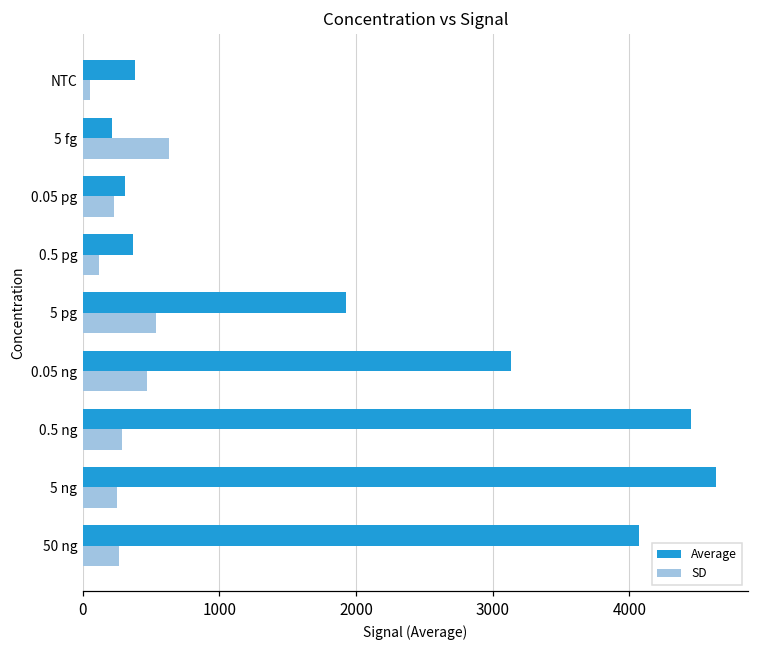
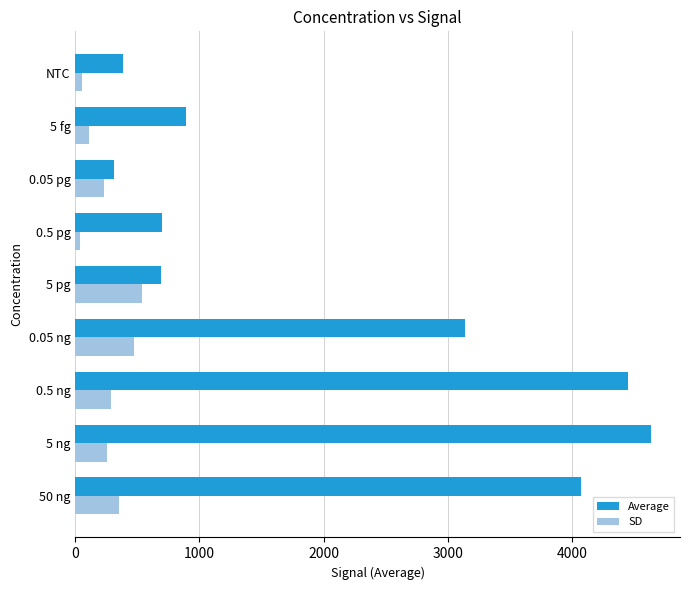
Average, 5 fg: 210 -> 890
SD, 5 fg: 630 -> 110
Average, 0.5 pg: 370 -> 700
SD, 0.5 pg: 120 -> 40
Average, 5 pg: 1930 -> 690
SD, 50 ng: 260 -> 350
